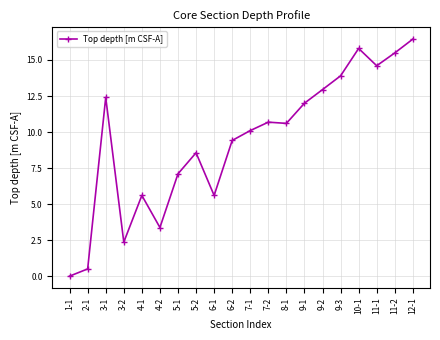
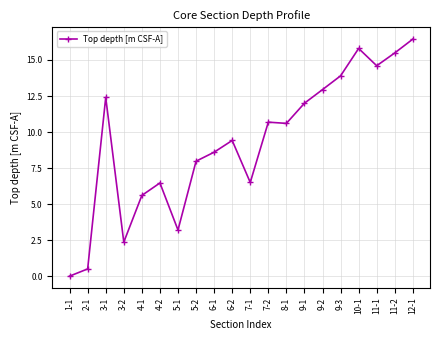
4-2: 3.4 -> 6.5
5-1: 7.1 -> 3.2
5-2: 8.6 -> 8.0
6-1: 5.6 -> 8.6
7-1: 10.1 -> 6.5
